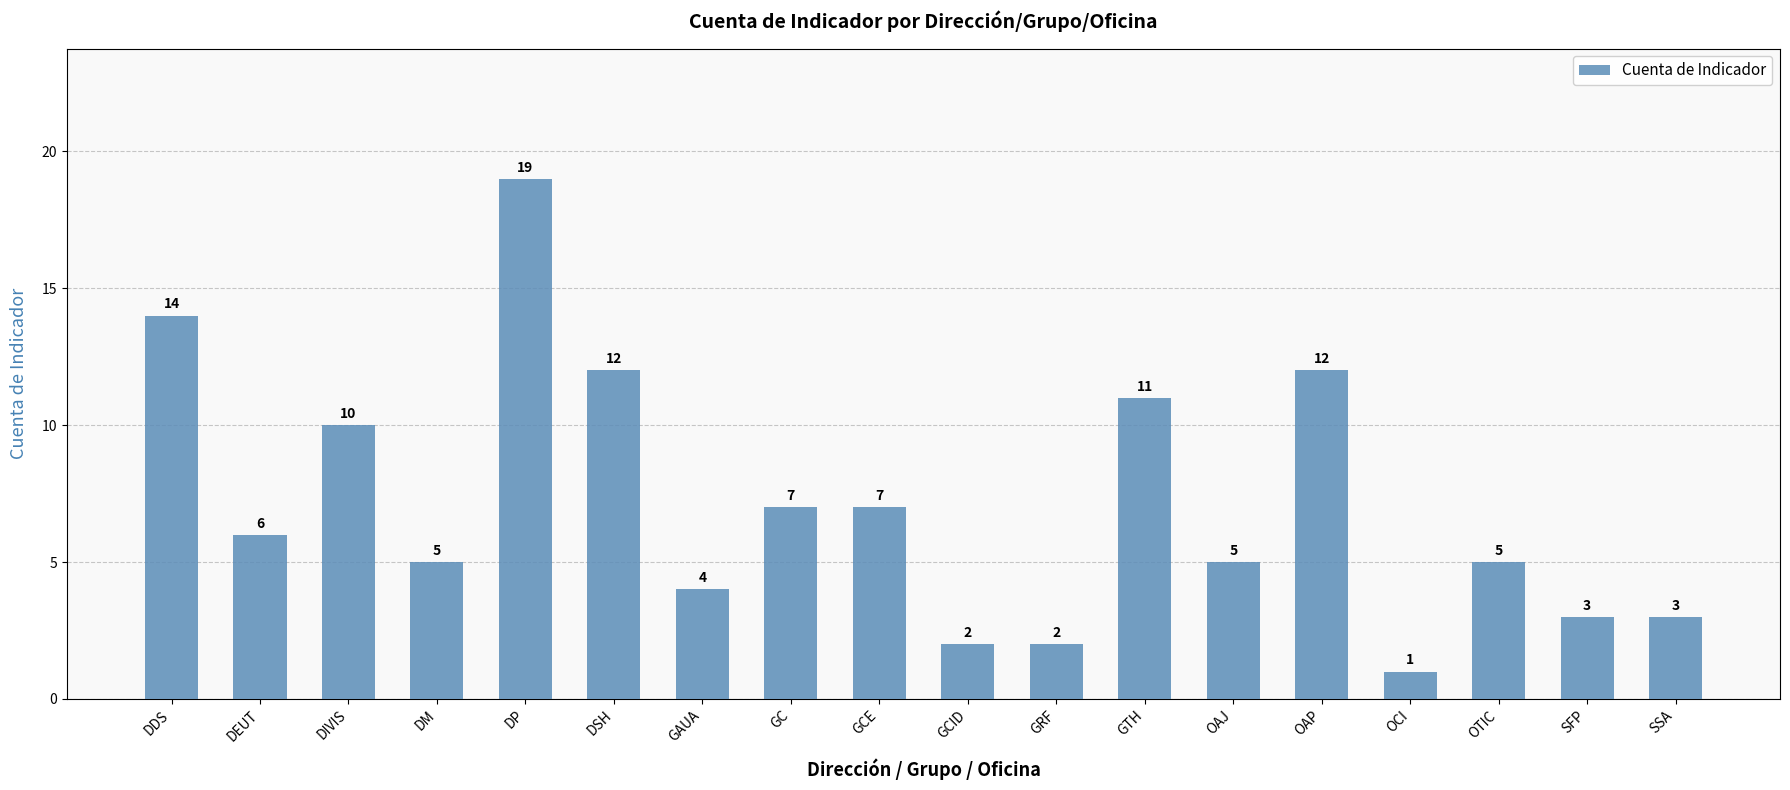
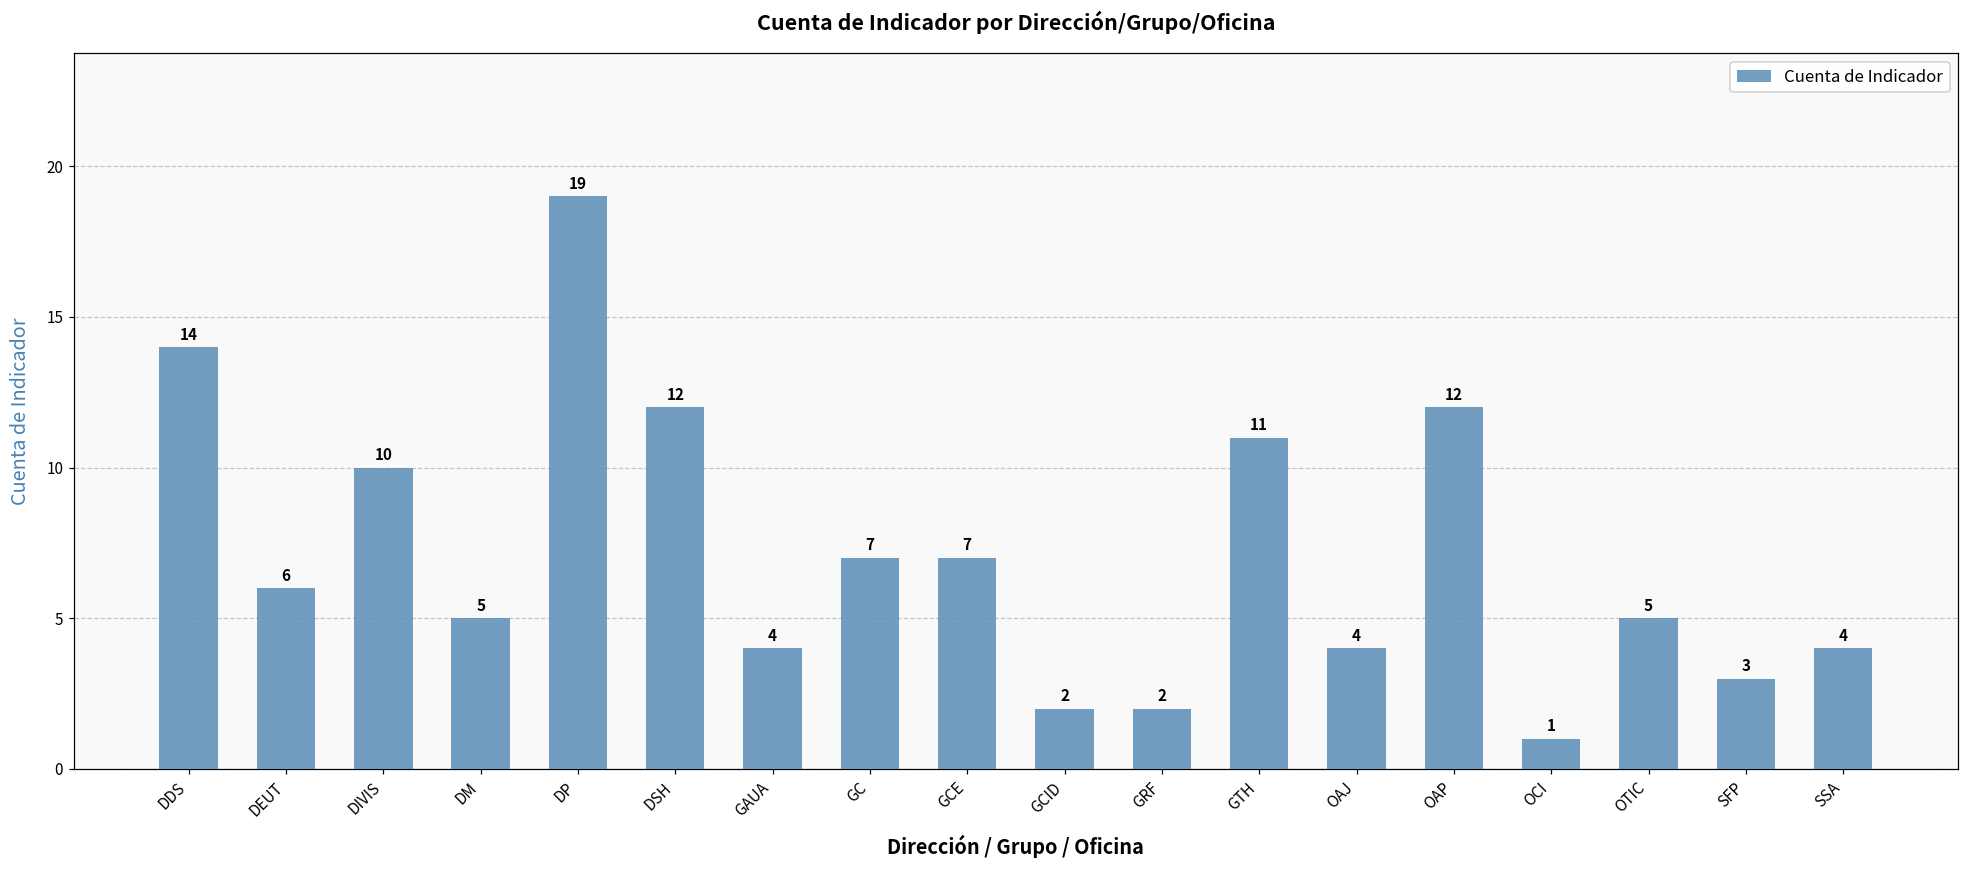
OAJ: 5 -> 4
SSA: 3 -> 4
